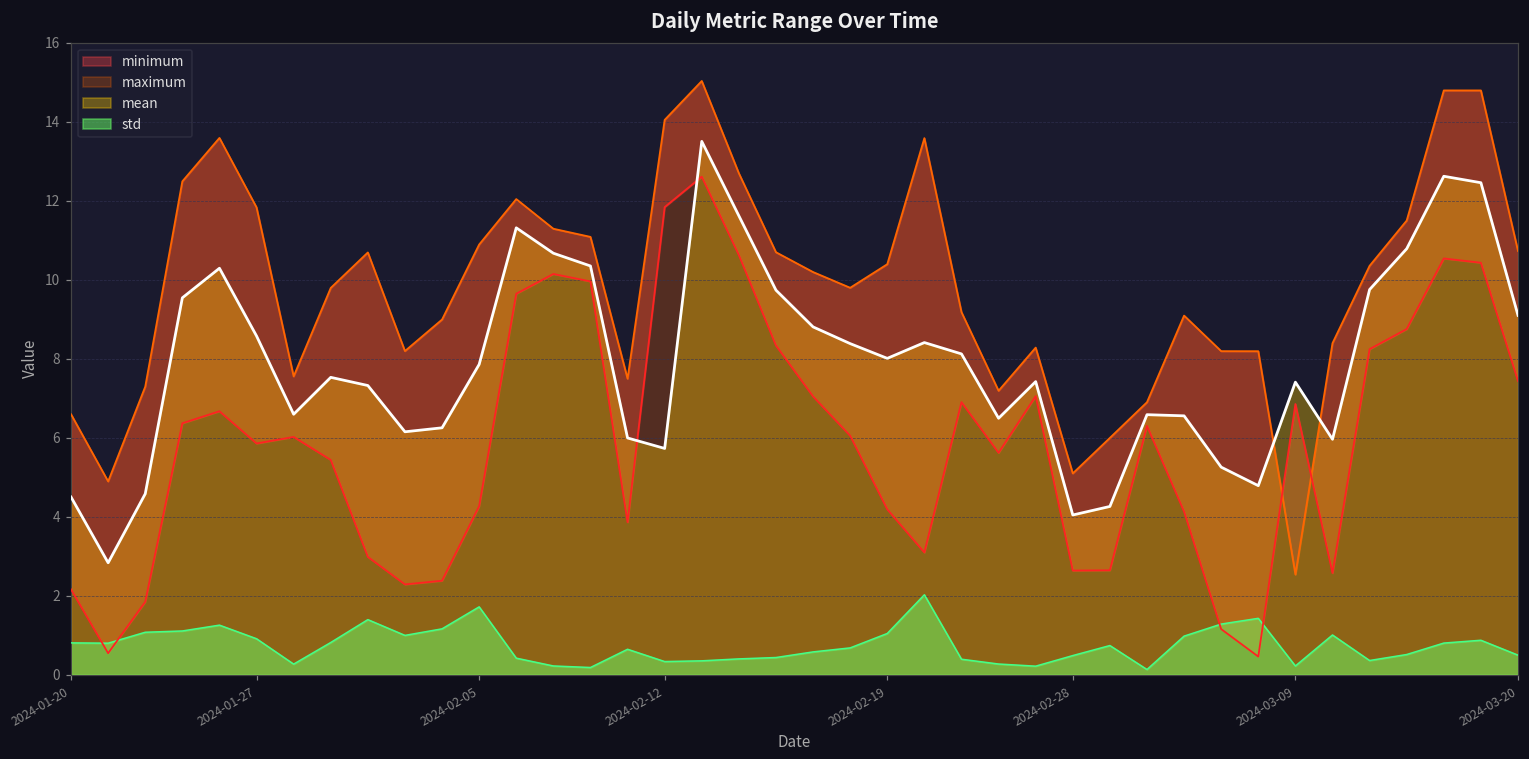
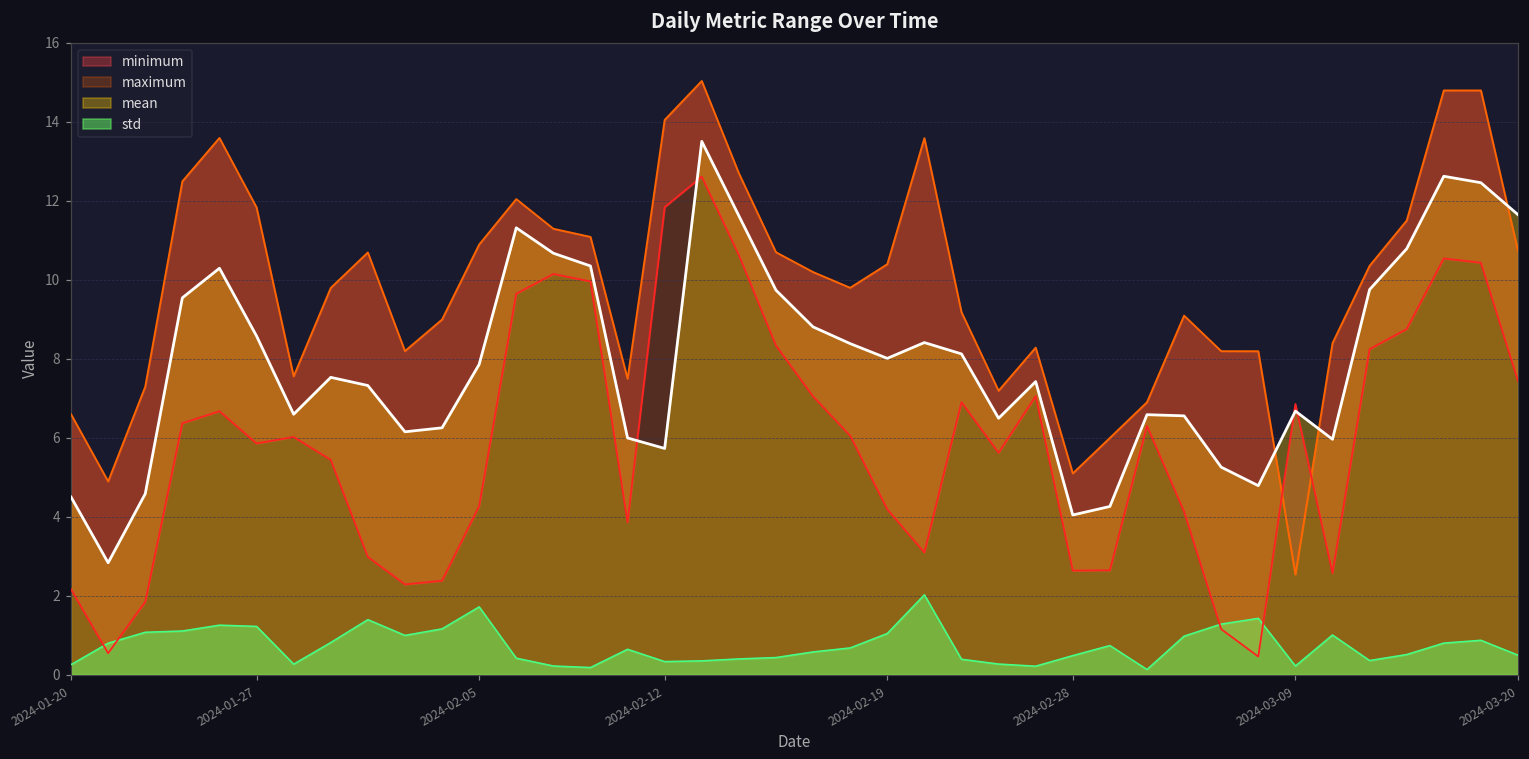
std, 2024-01-20: 0.8 -> 0.3
std, 2024-01-27: 0.9 -> 1.2
mean, 2024-03-09: 7.4 -> 6.7
mean, 2024-03-20: 9.1 -> 11.6
